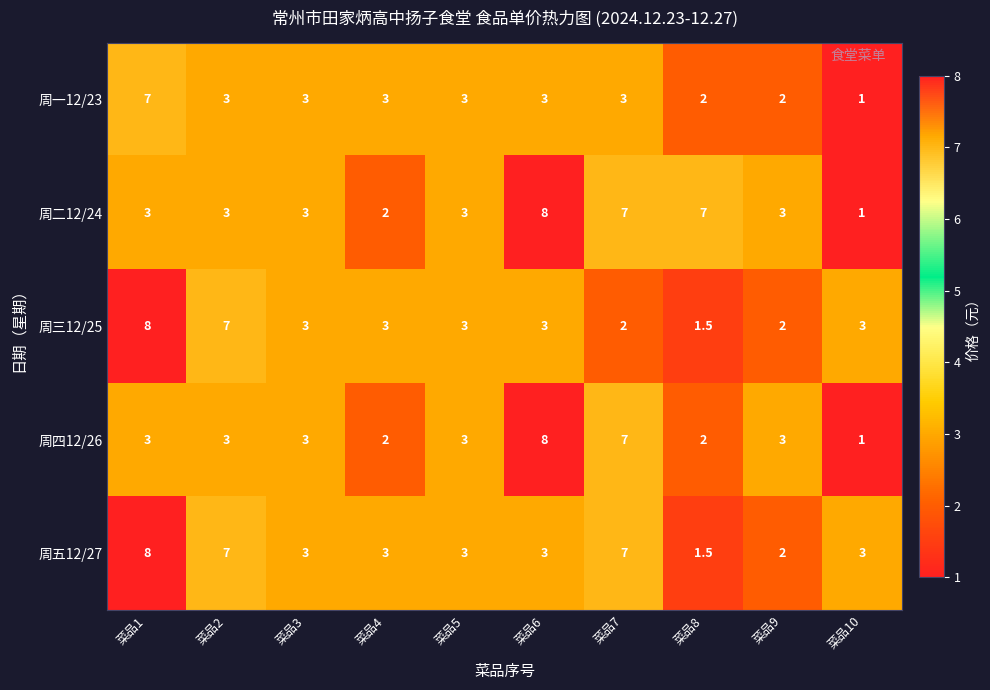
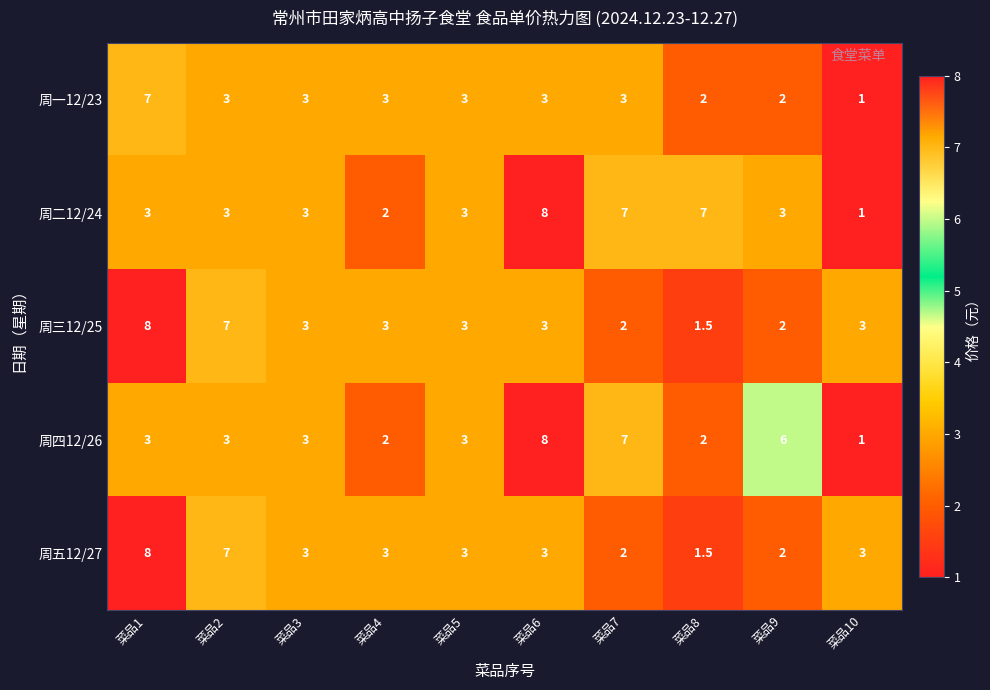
周四12/26, 菜品9: 3 -> 6
周五12/27, 菜品7: 7 -> 2
